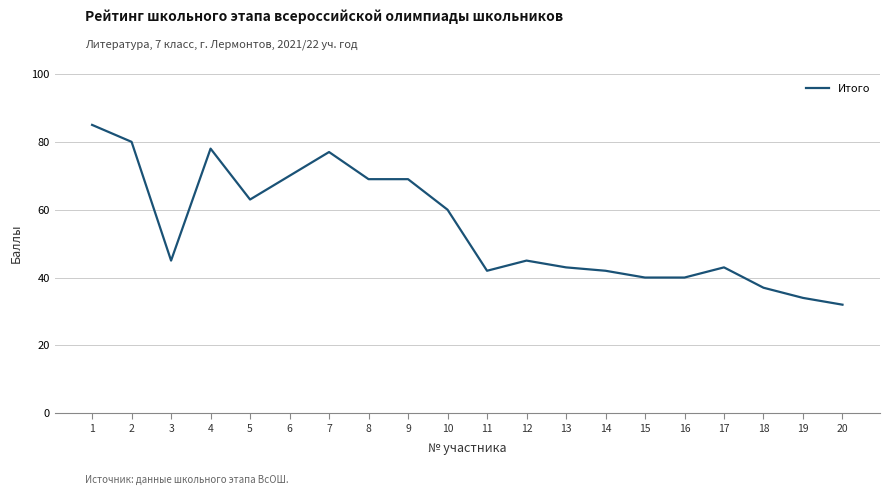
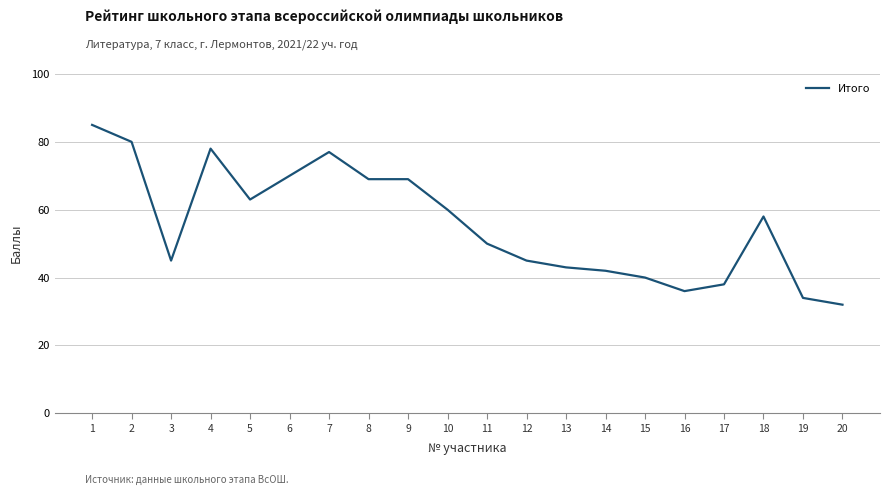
11: 42 -> 50
16: 40 -> 36
17: 43 -> 38
18: 37 -> 58
